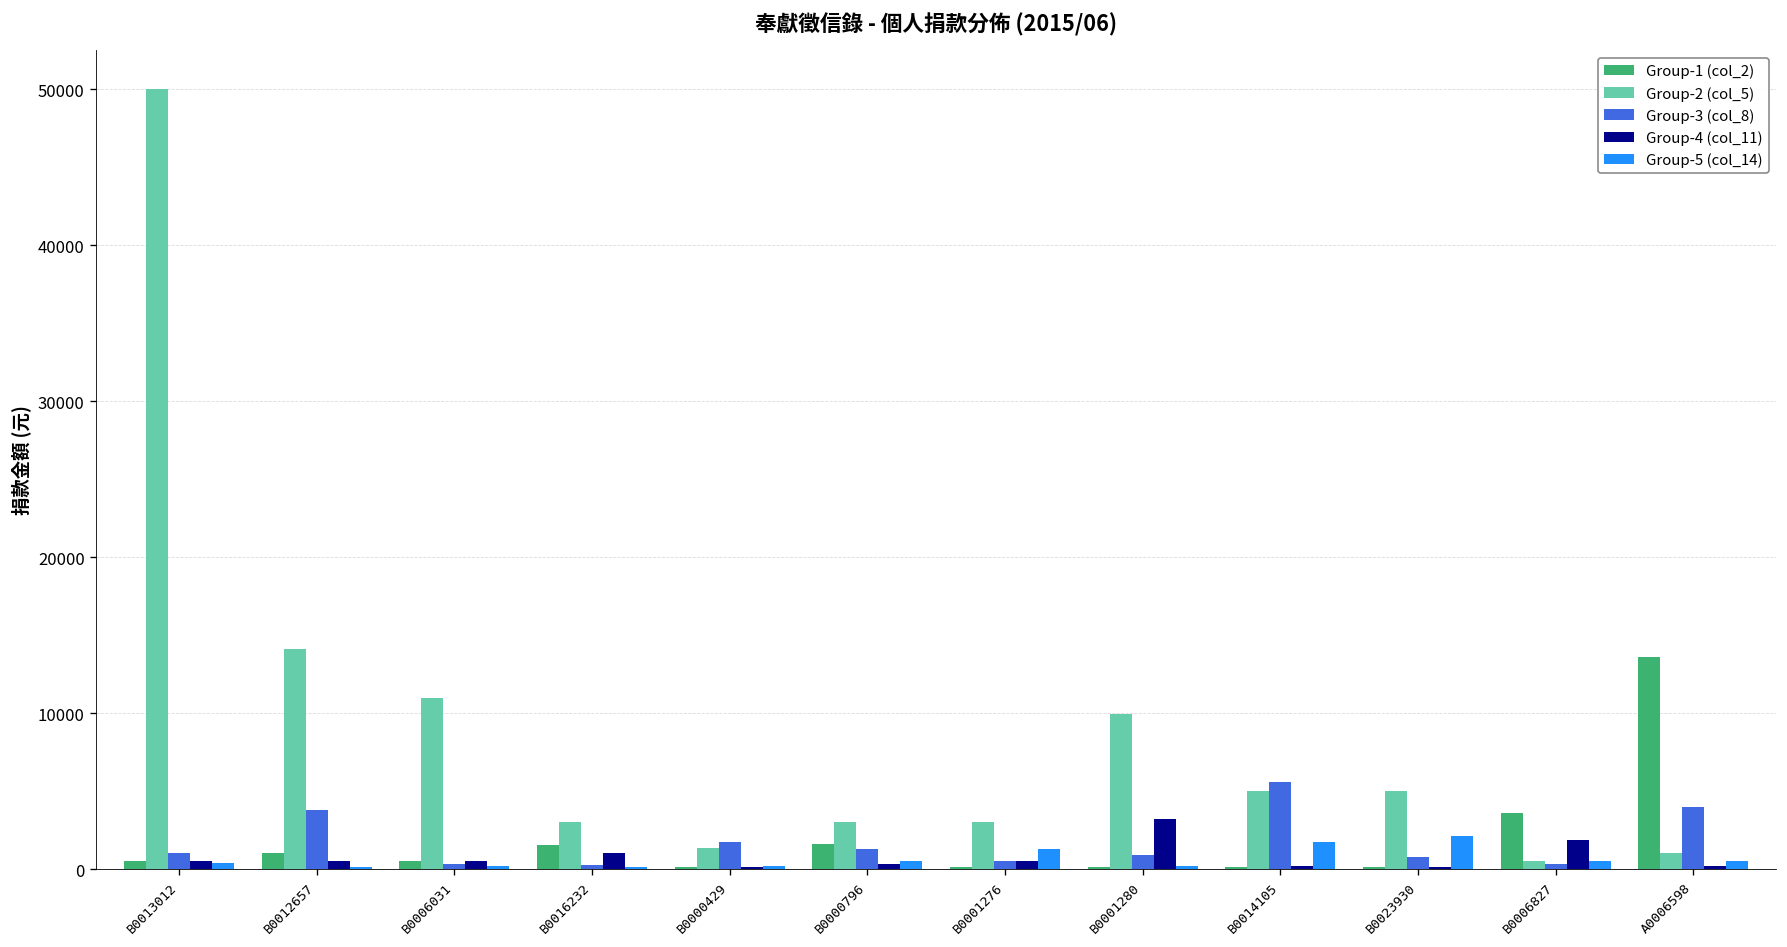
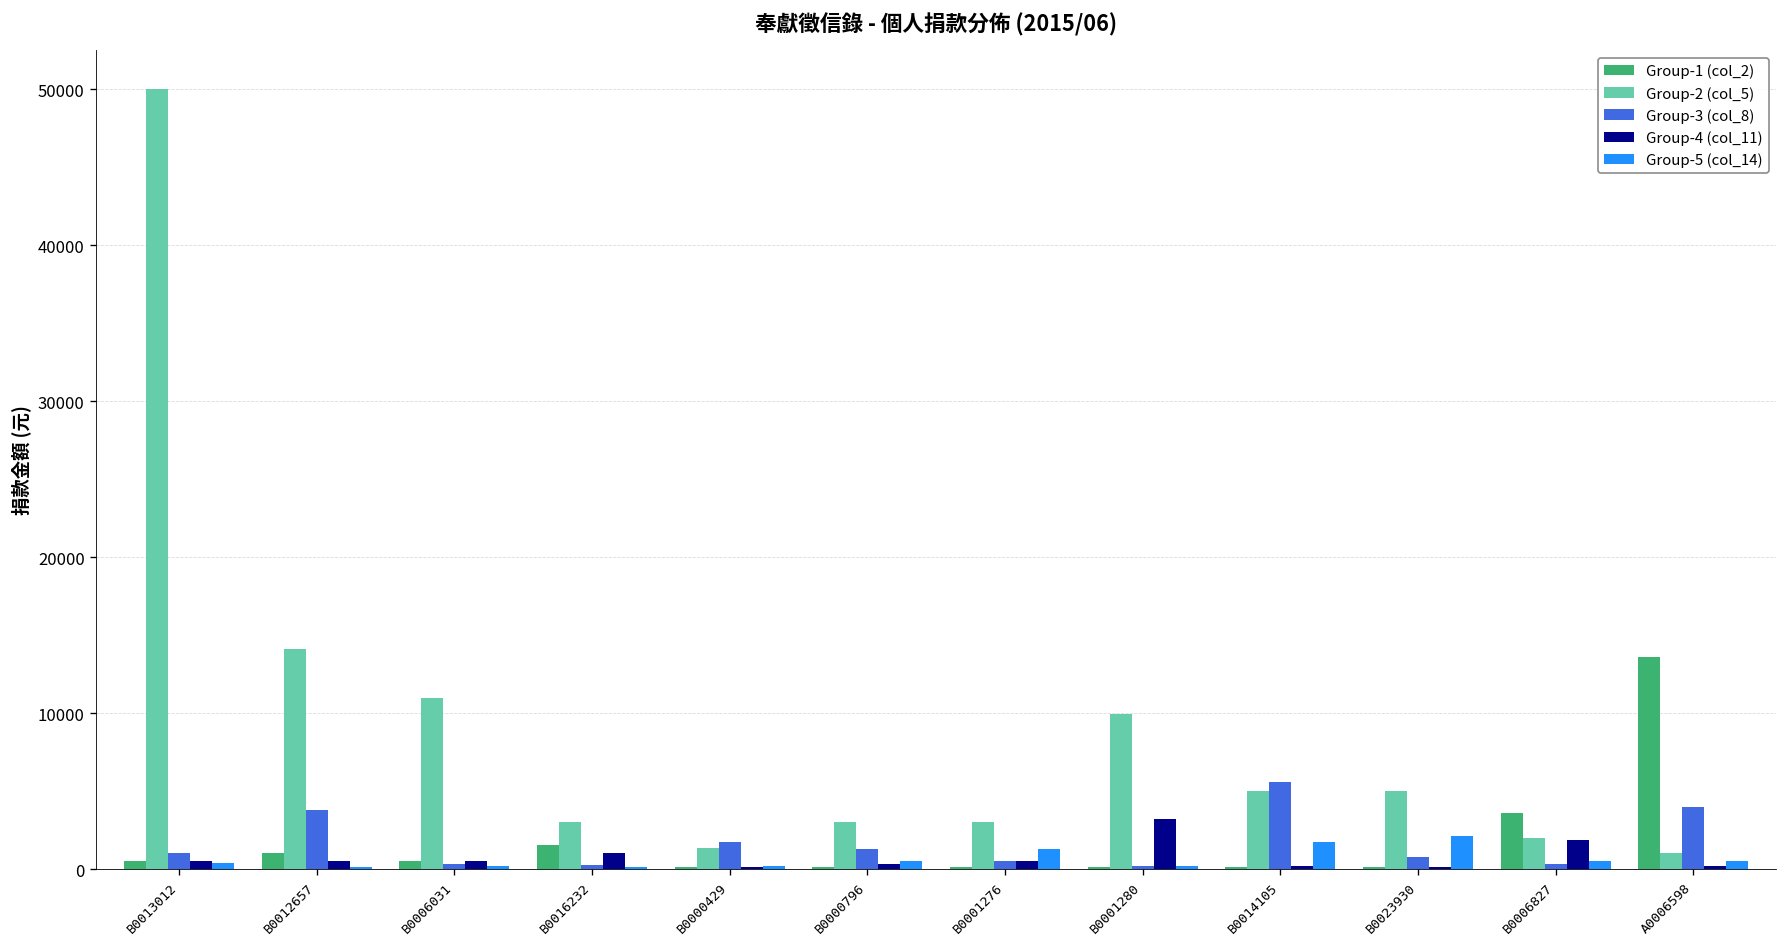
Group-1 (col_2), B0000796: 1600 -> 100
Group-3 (col_8), B0001280: 900 -> 200
Group-2 (col_5), B0006827: 500 -> 2000
